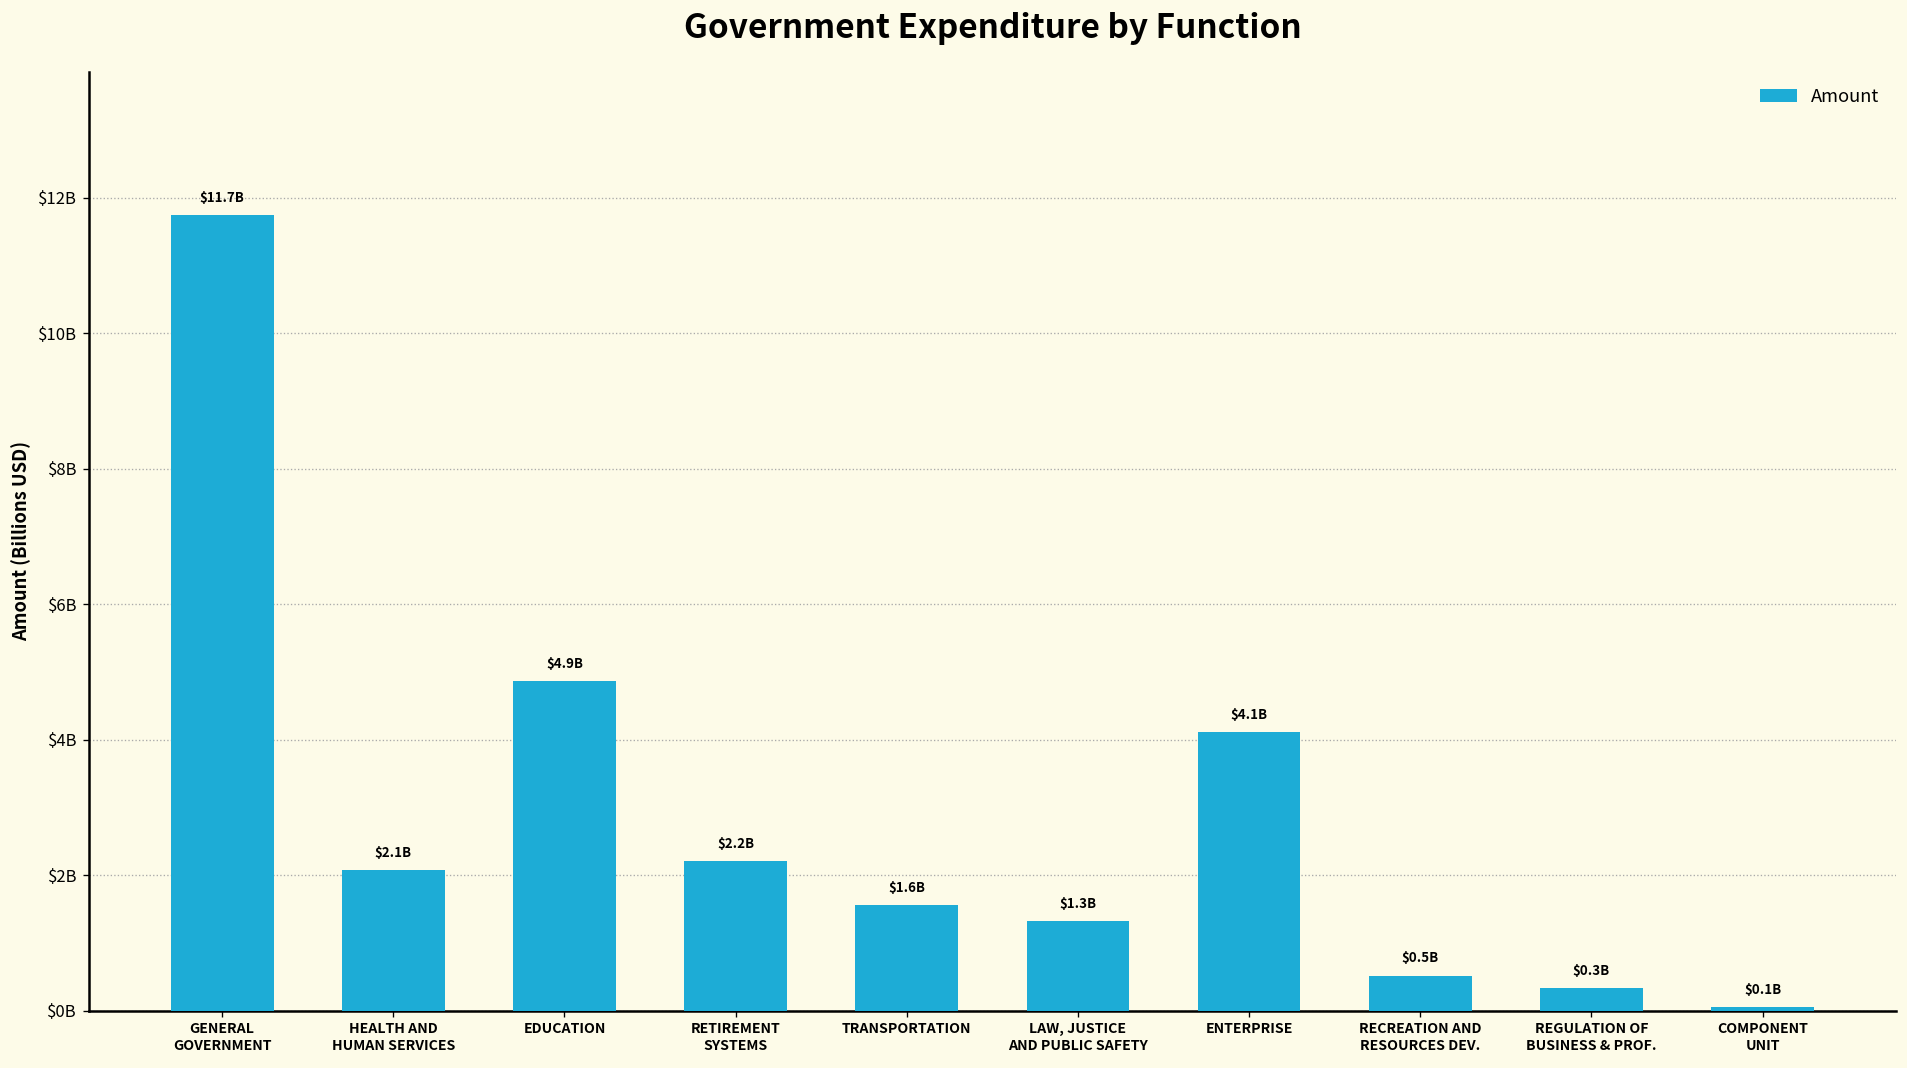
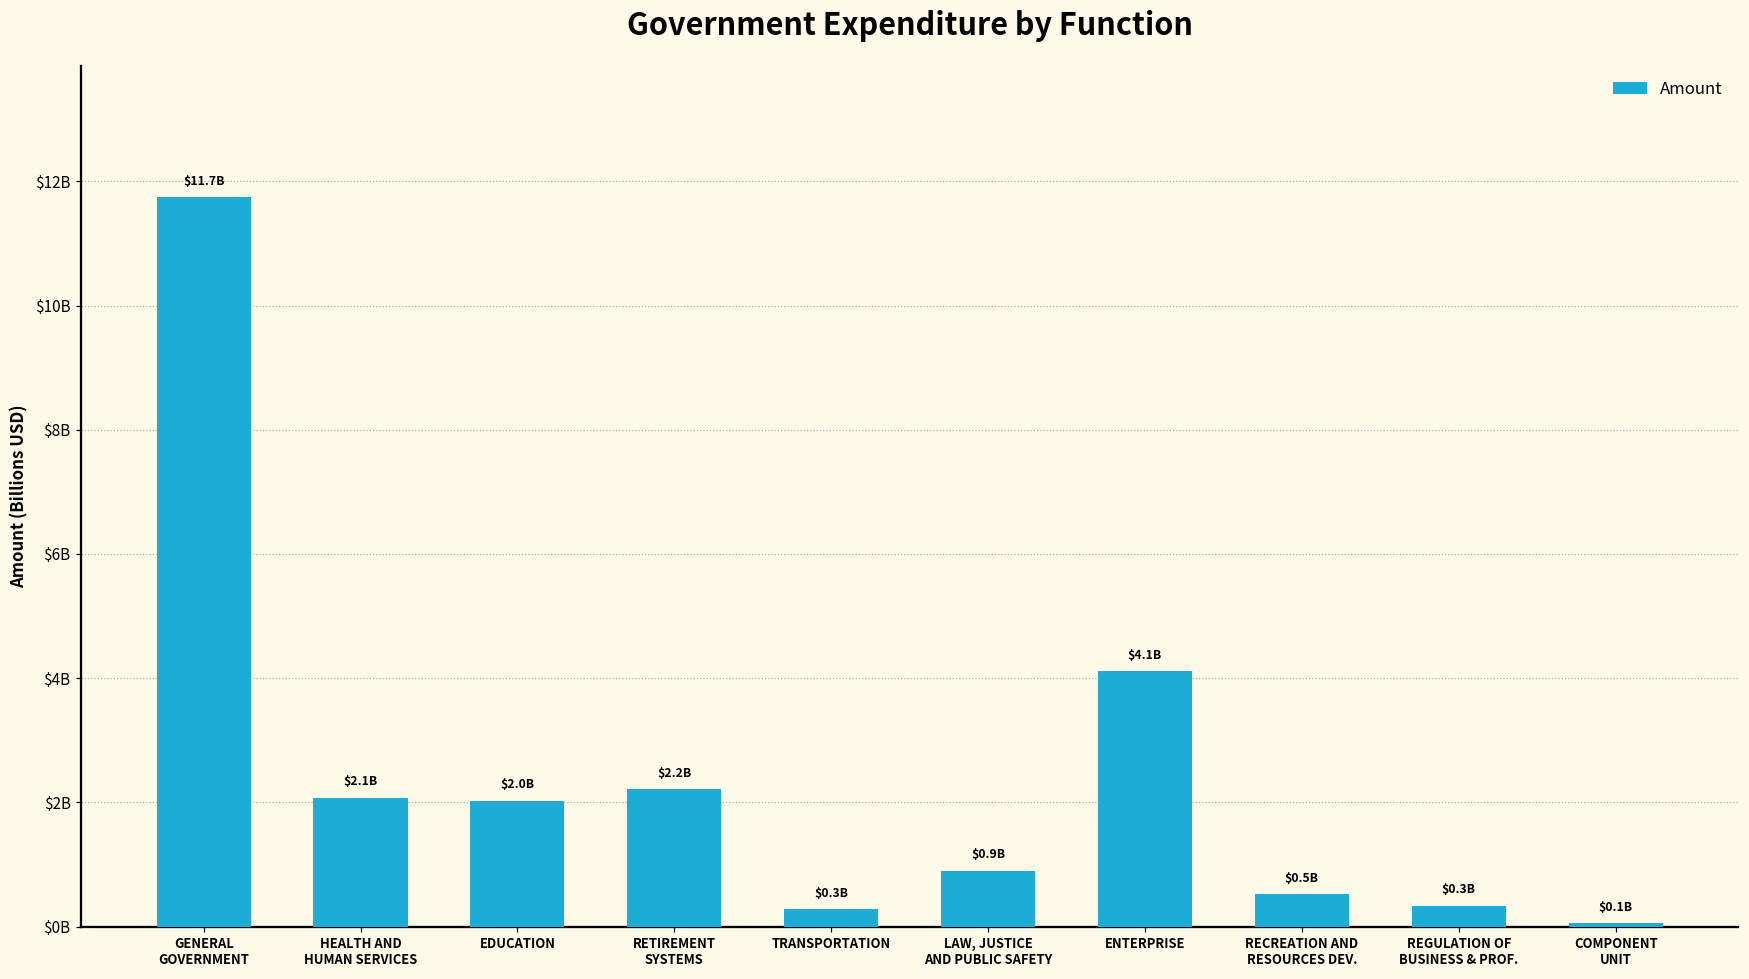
EDUCATION: $4.9B -> $2.0B
TRANSPORTATION: $1.6B -> $0.3B
LAW, JUSTICE AND PUBLIC SAFETY: $1.3B -> $0.9B
